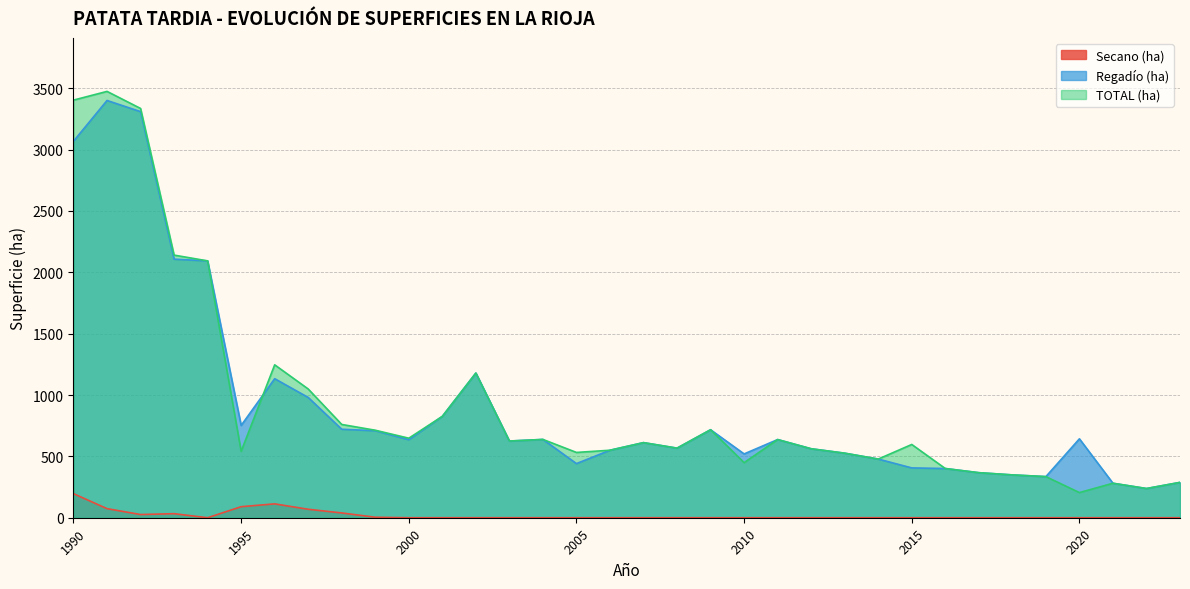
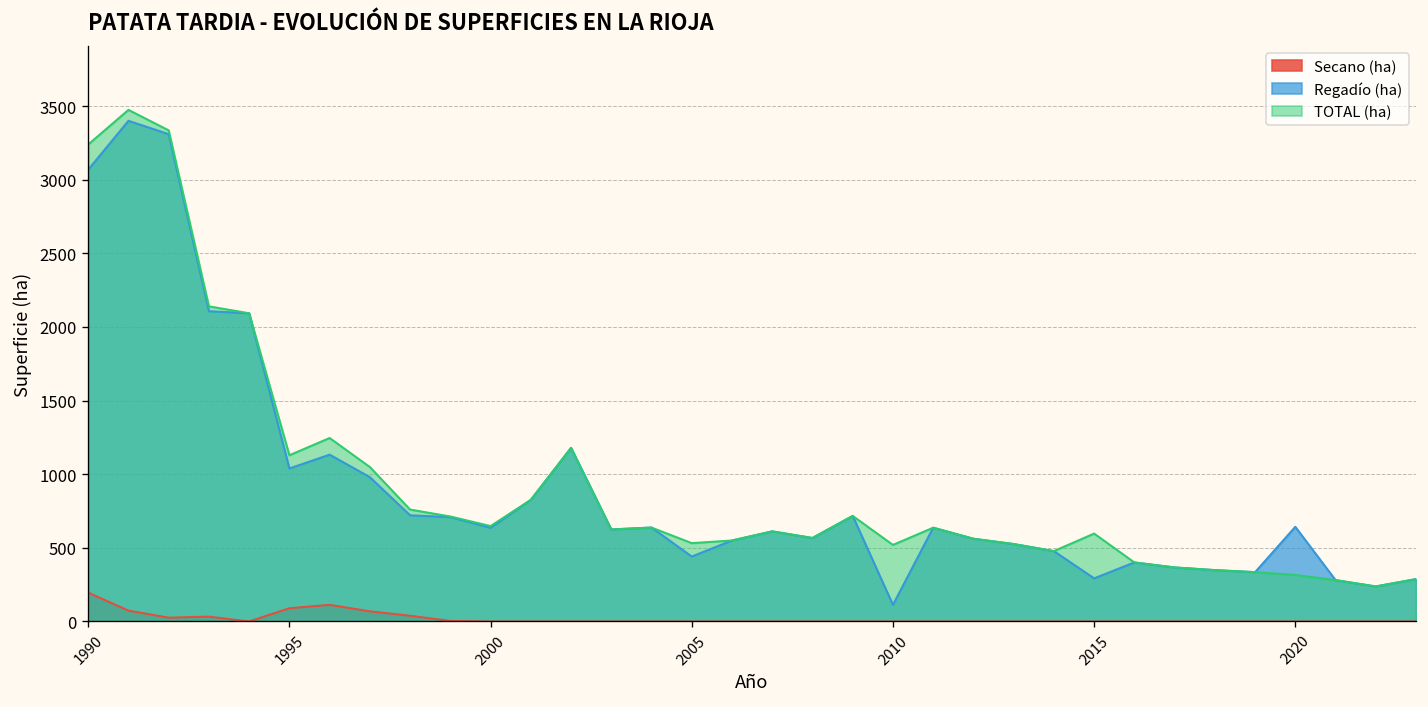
TOTAL (ha), 1990: 3400 -> 3240
Regadío (ha), 1995: 750 -> 1040
TOTAL (ha), 1995: 540 -> 1130
Regadío (ha), 2010: 520 -> 110
TOTAL (ha), 2010: 450 -> 520
Regadío (ha), 2015: 410 -> 290
TOTAL (ha), 2020: 210 -> 320
